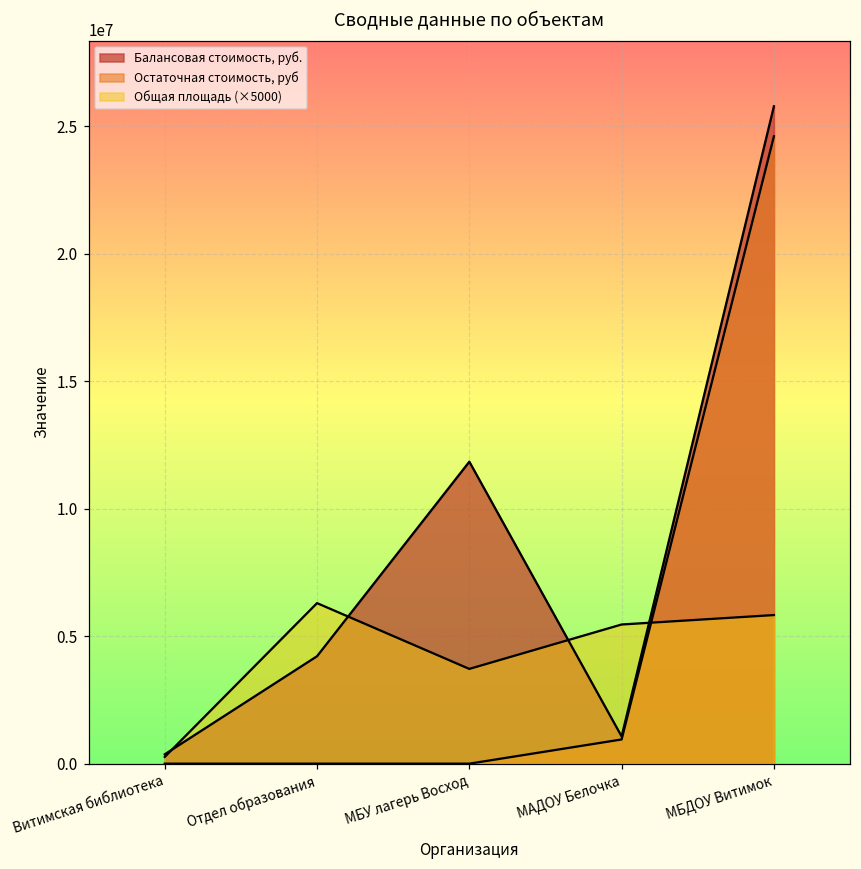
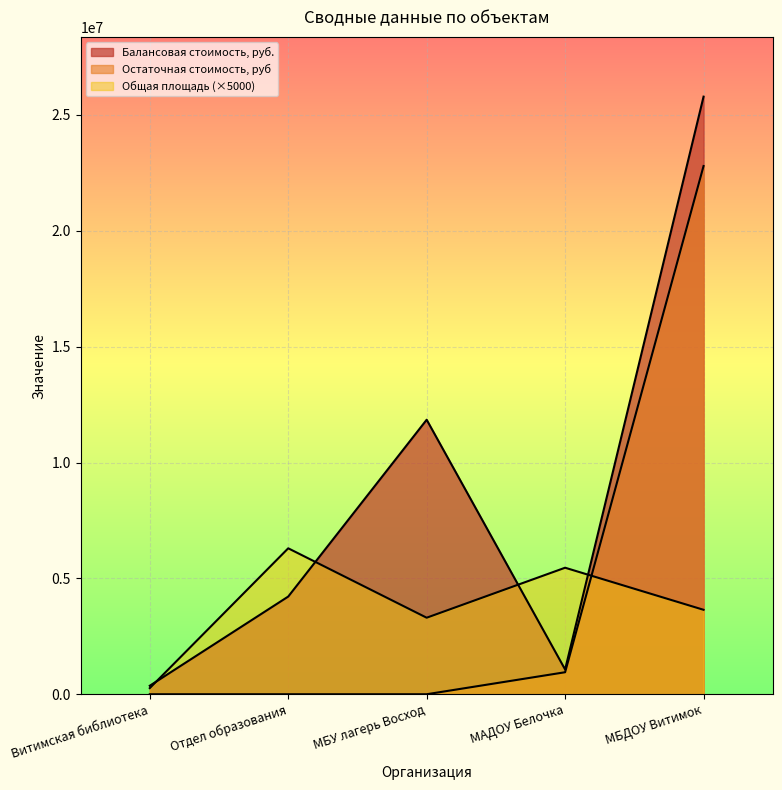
Общая площадь (×5000), МБУ лагерь Восход: 3700000 -> 3300000
Остаточная стоимость, руб, МБДОУ Витимок: 24600000 -> 22800000
Общая площадь (×5000), МБДОУ Витимок: 5800000 -> 3600000
